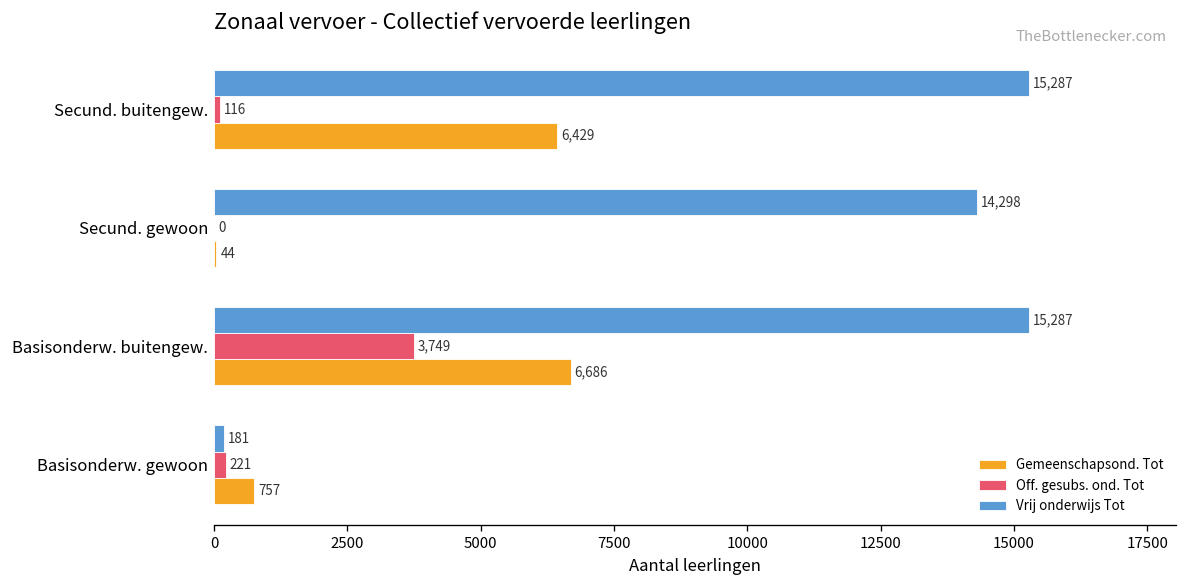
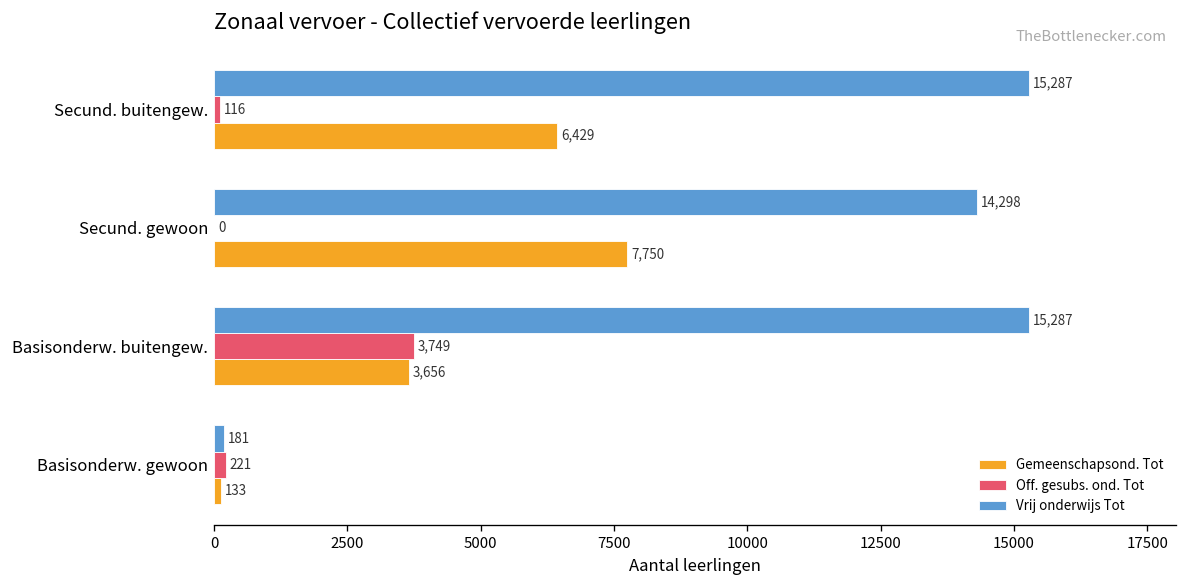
Gemeenschapsond. Tot, Secund. gewoon: 44 -> 7,750
Gemeenschapsond. Tot, Basisonderw. buitengew.: 6,686 -> 3,656
Gemeenschapsond. Tot, Basisonderw. gewoon: 757 -> 133
